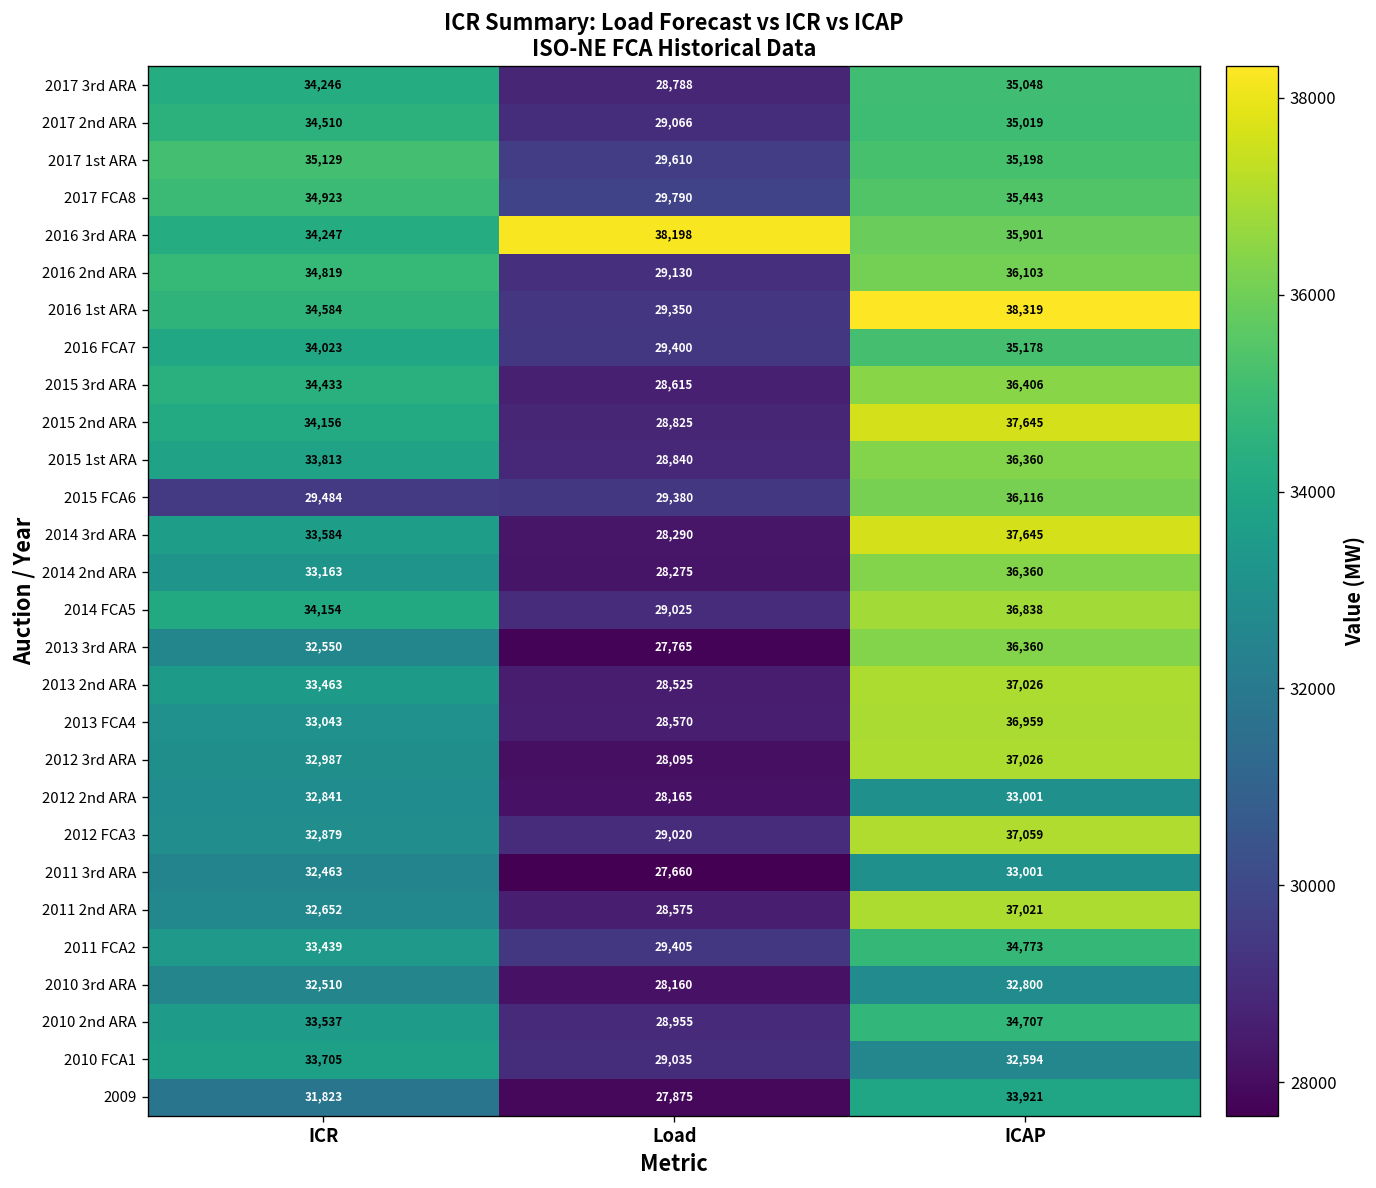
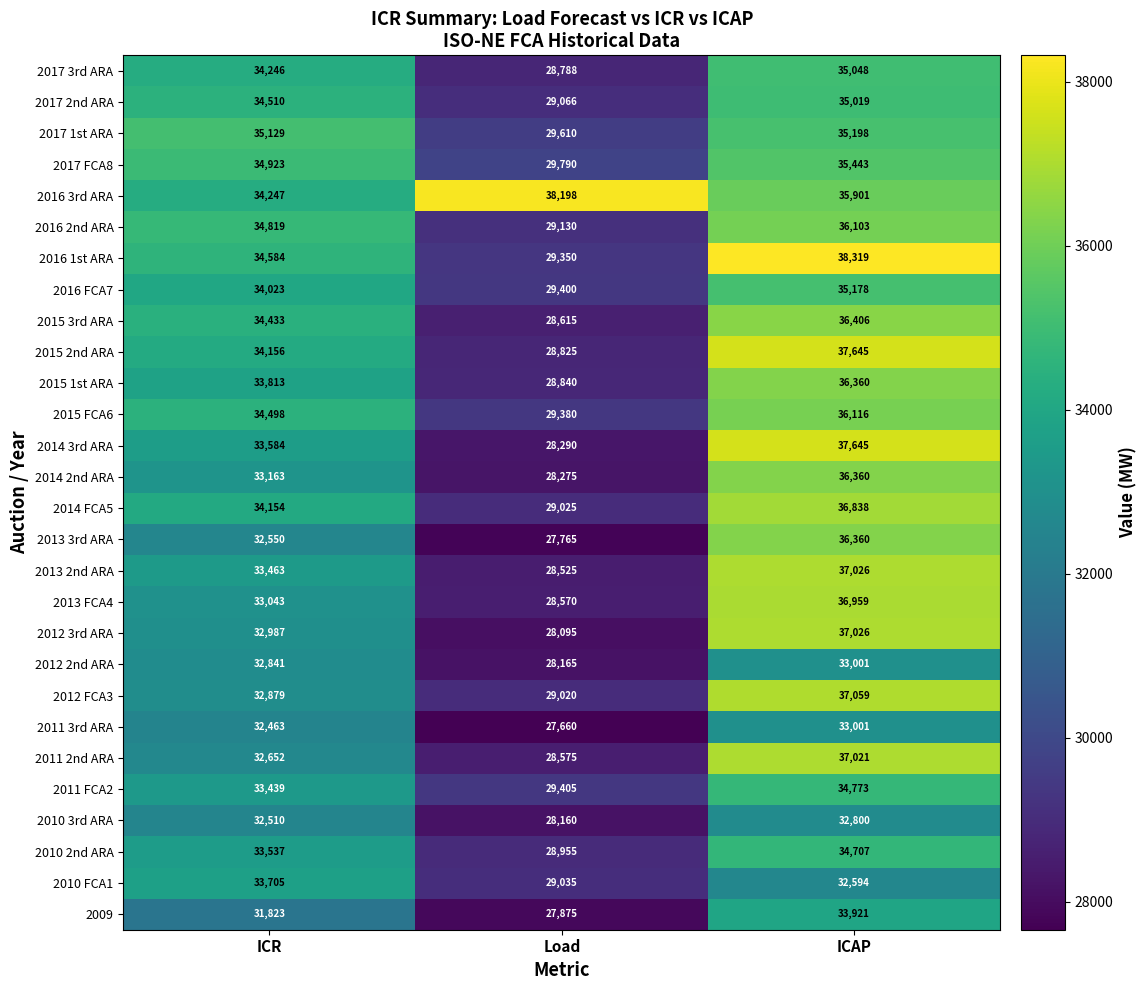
2015 FCA6, ICR: 29,484 -> 34,498
